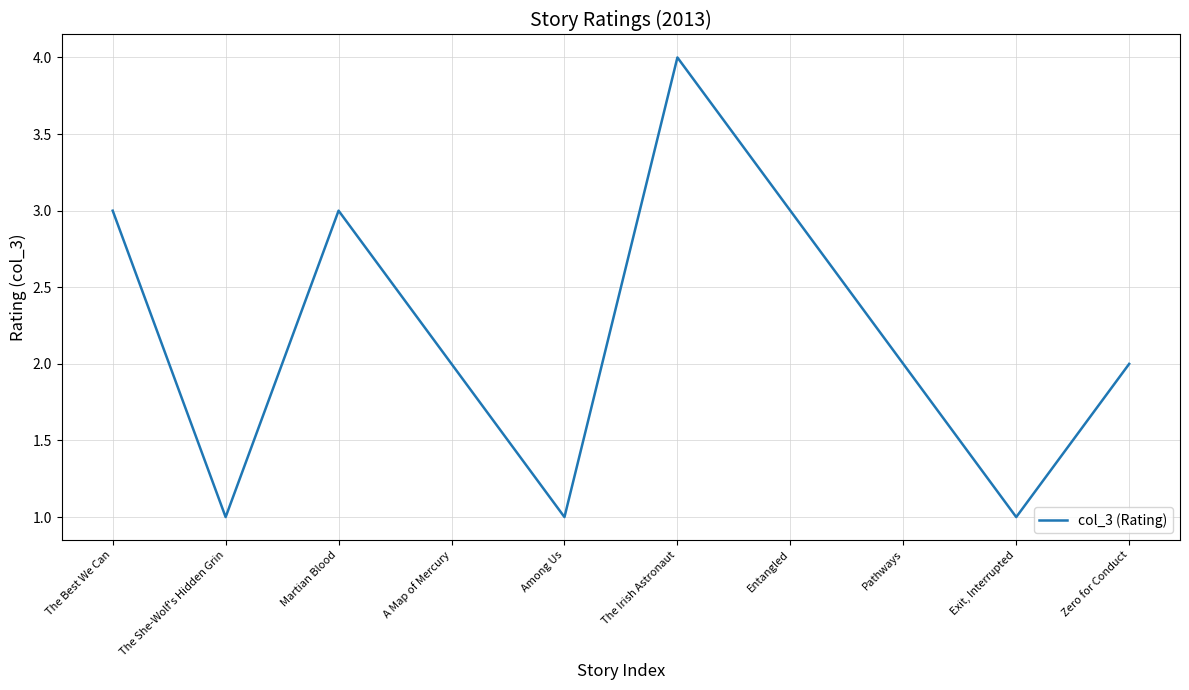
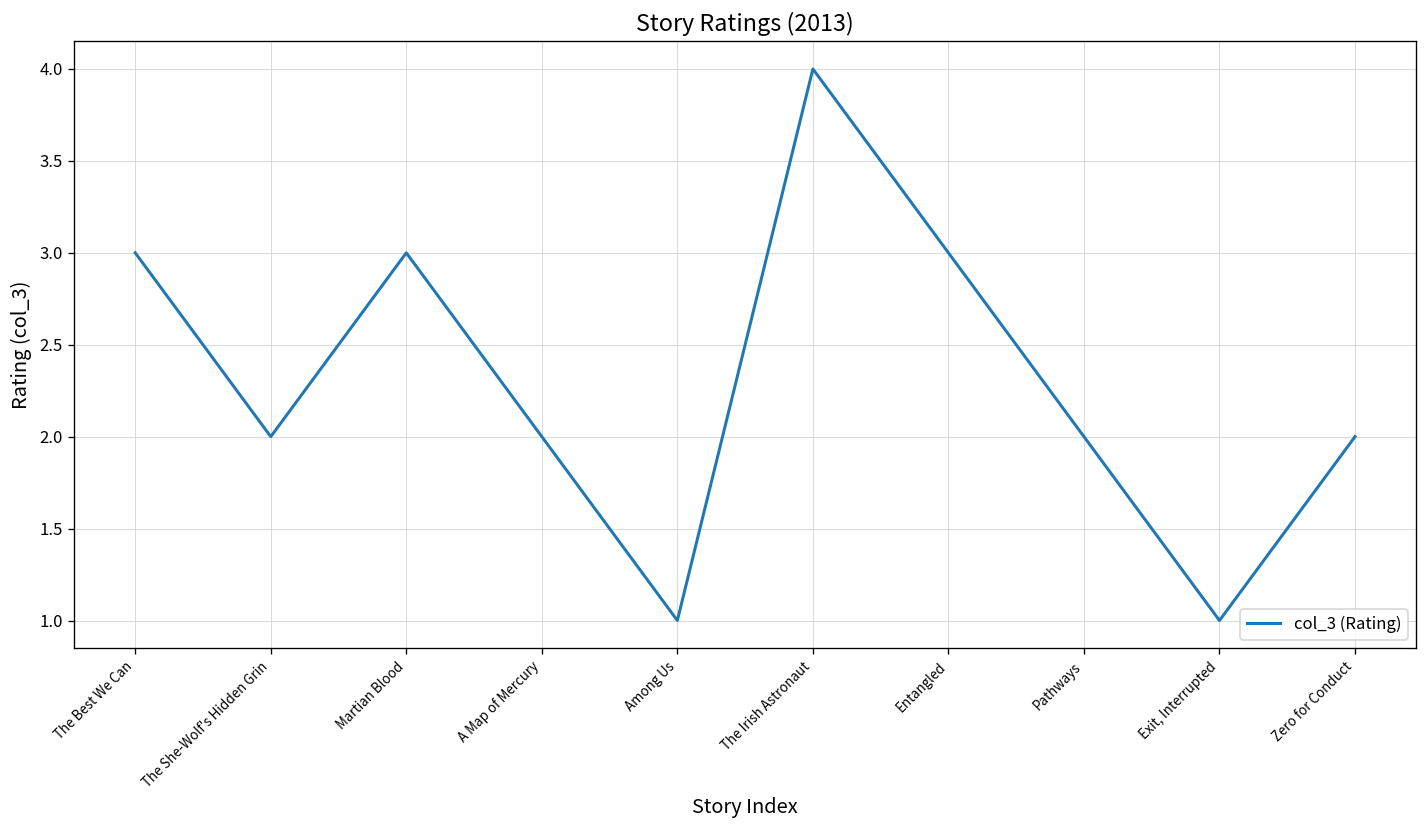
The She-Wolf's Hidden Grin: 1 -> 2
